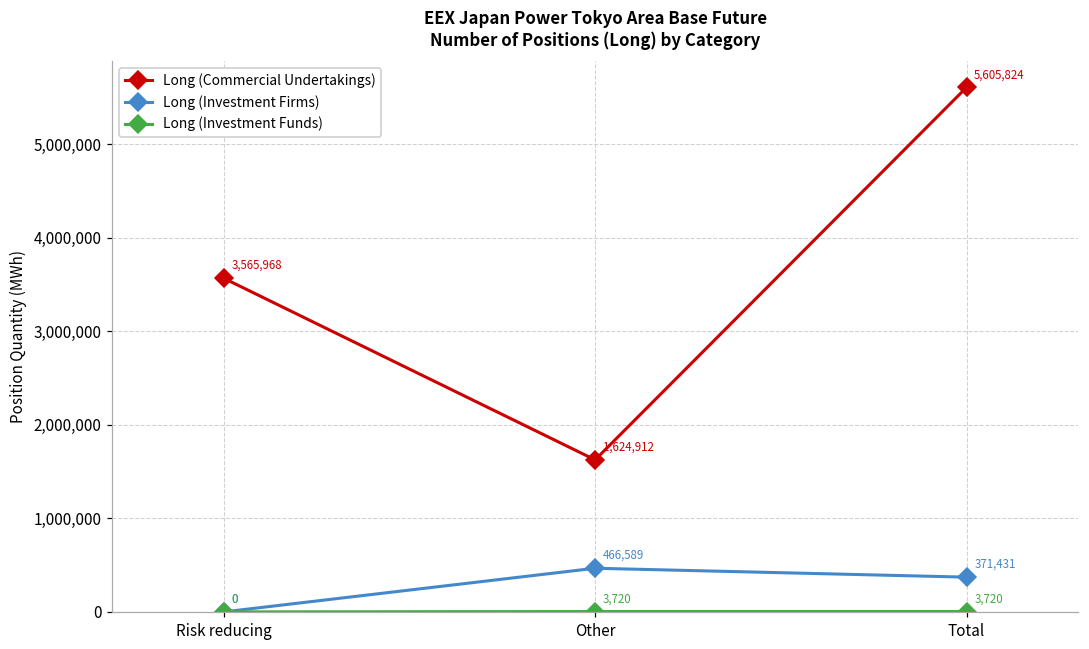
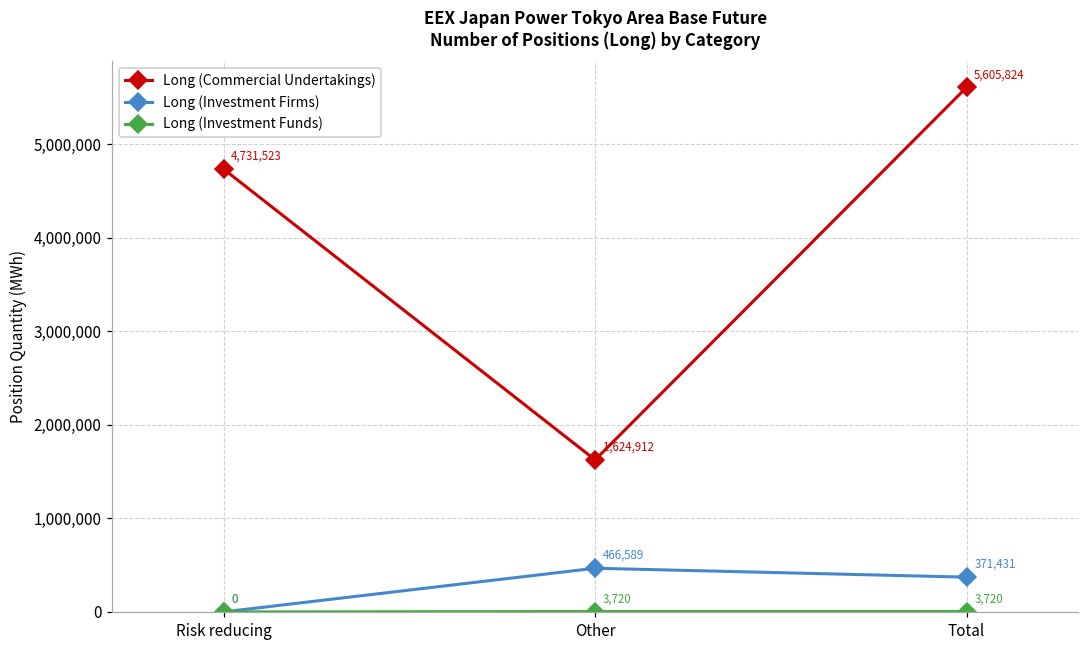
Long (Commercial Undertakings), Risk reducing: 3,565,968 -> 4,731,523
